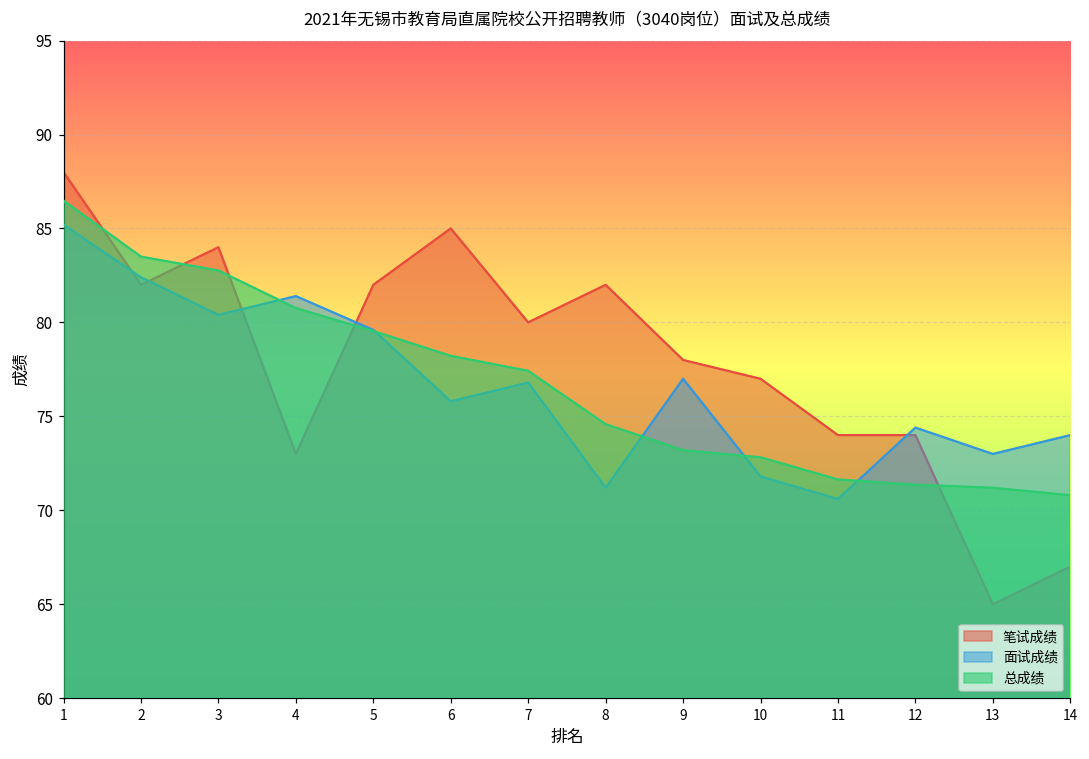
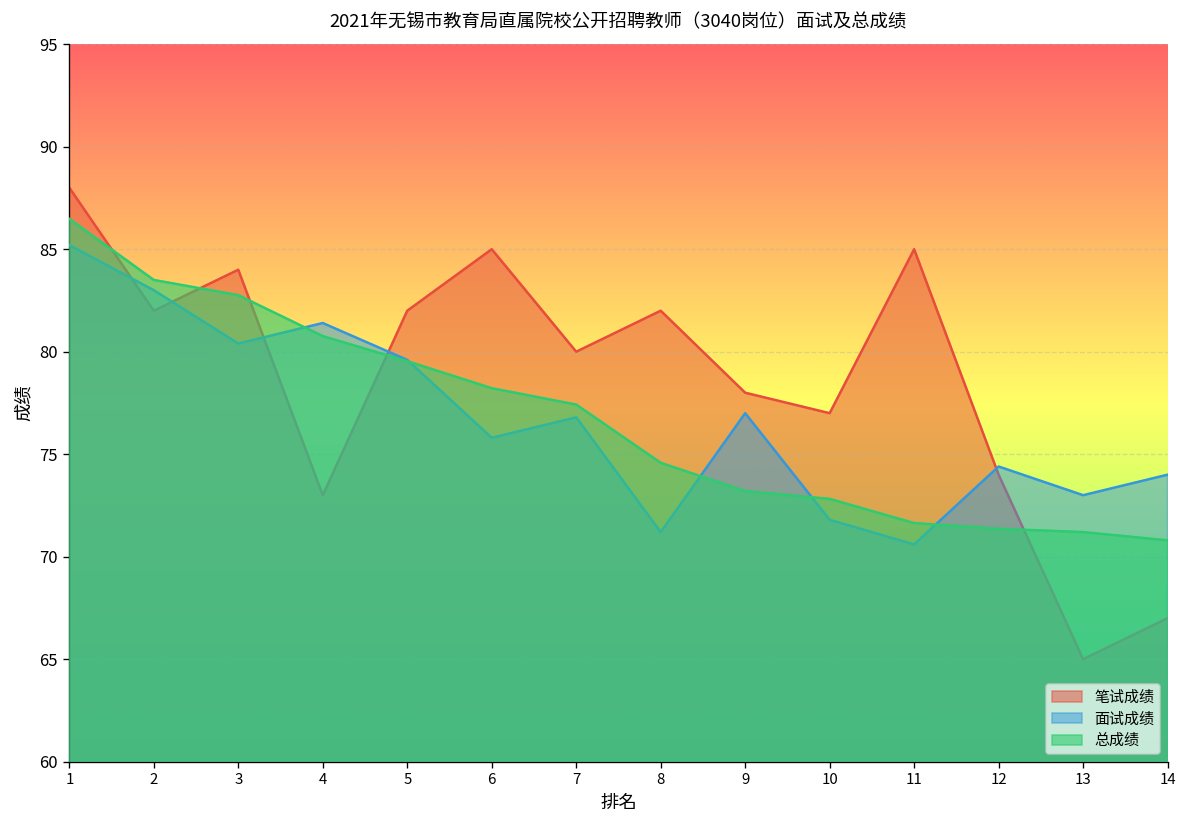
面试成绩, 2: 82.4 -> 83.0
笔试成绩, 11: 74 -> 85
